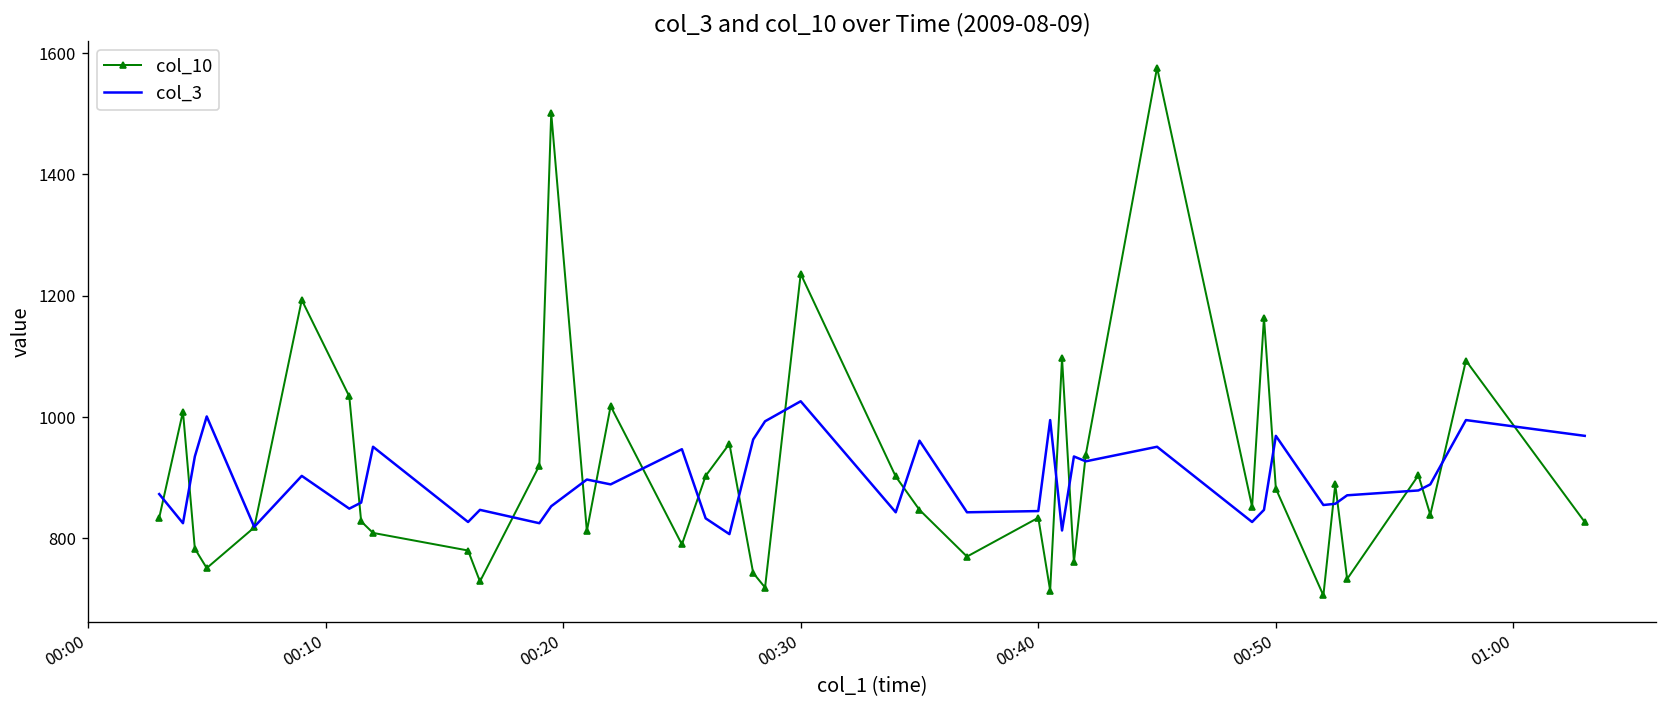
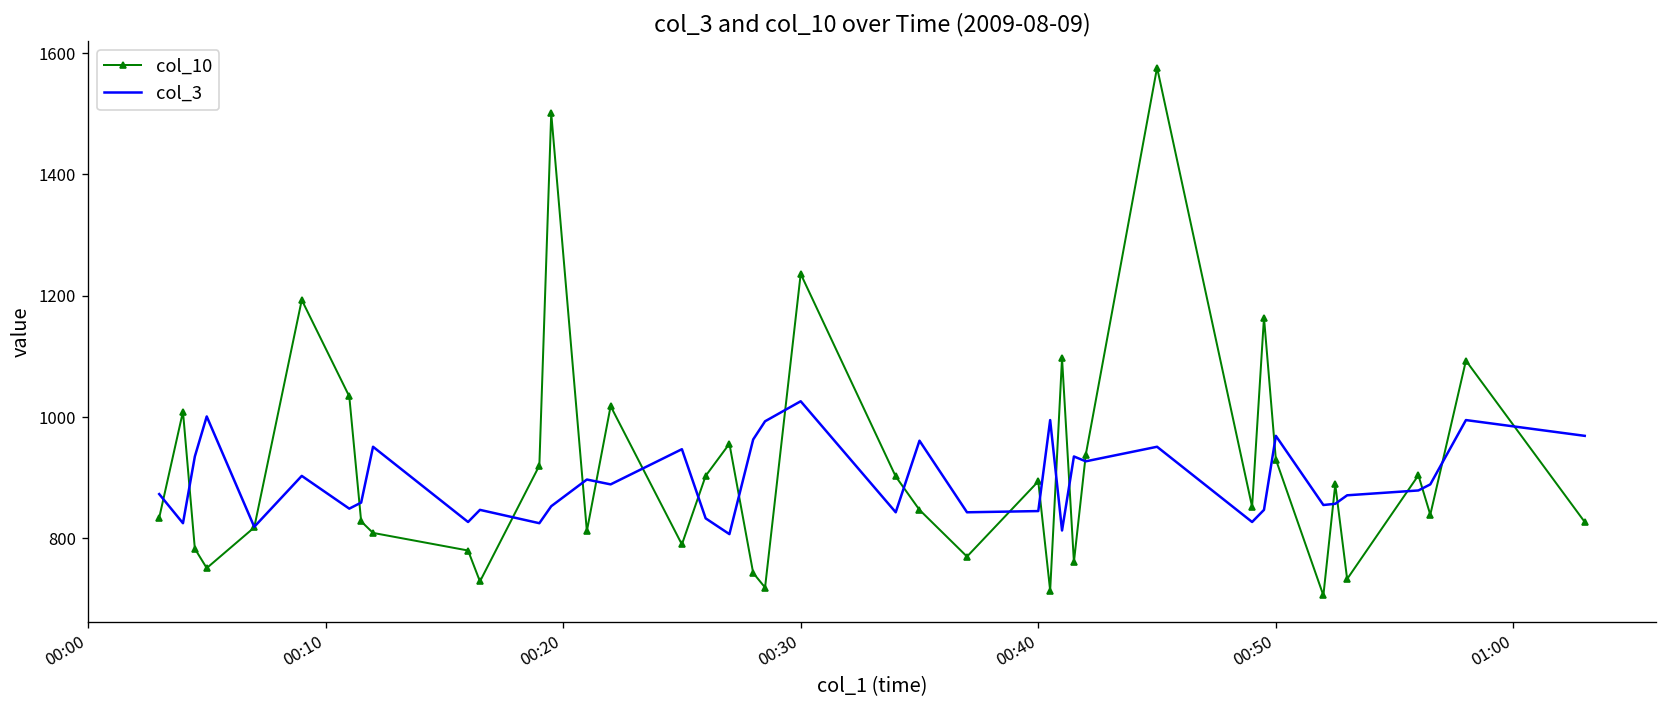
col_10, 00:40: 830 -> 890
col_10, 00:50: 880 -> 930
